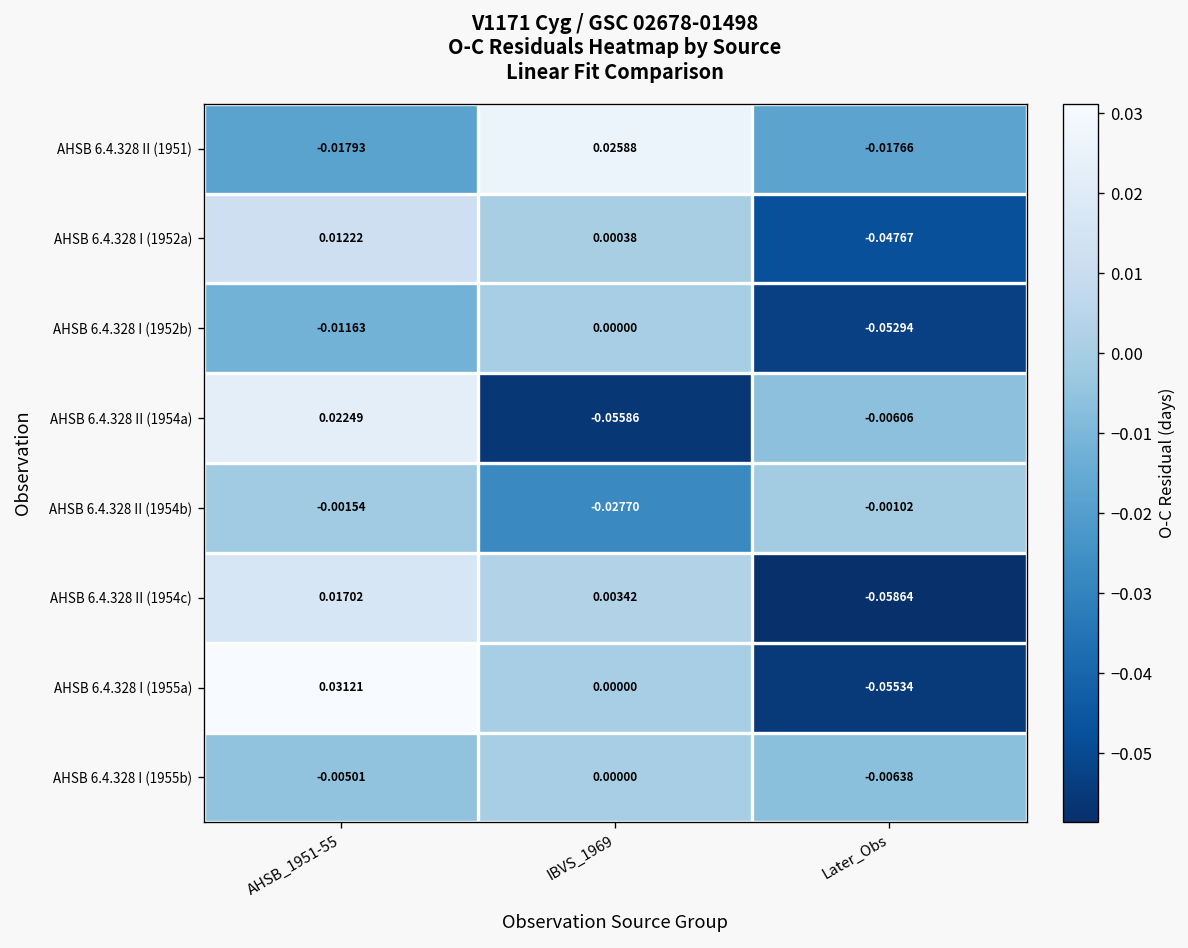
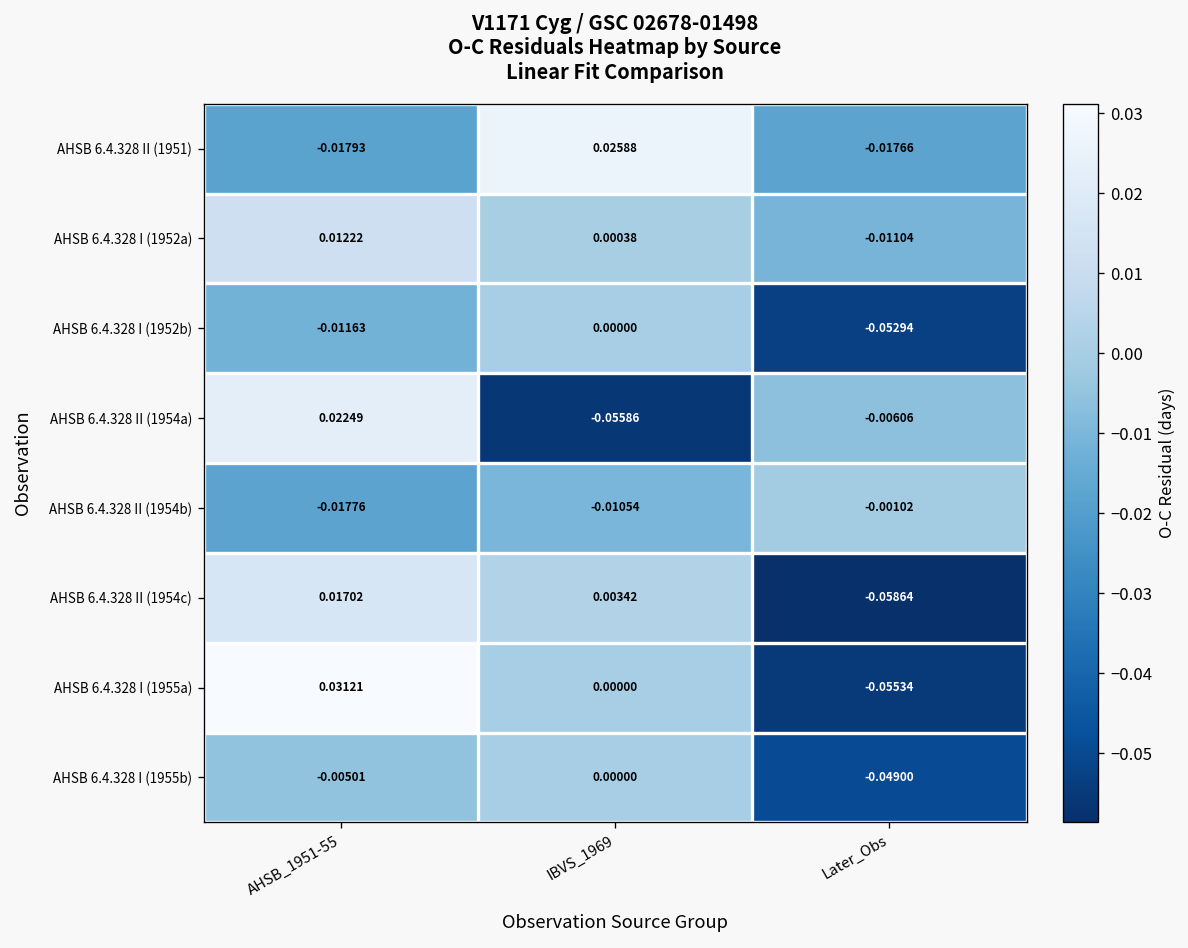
AHSB 6.4.328 I (1952a), Later_Obs: -0.04767 -> -0.01104
AHSB 6.4.328 II (1954b), AHSB_1951-55: -0.00154 -> -0.01776
AHSB 6.4.328 II (1954b), IBVS_1969: -0.02770 -> -0.01054
AHSB 6.4.328 I (1955b), Later_Obs: -0.00638 -> -0.04900
